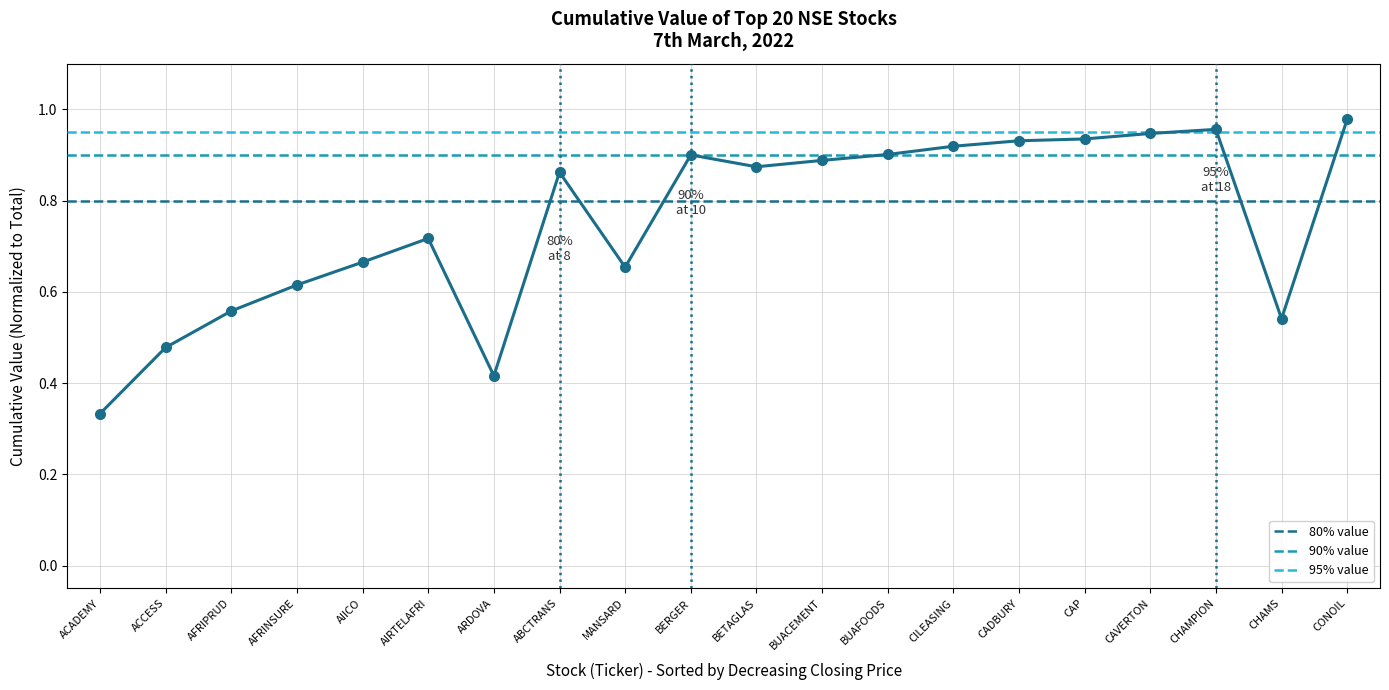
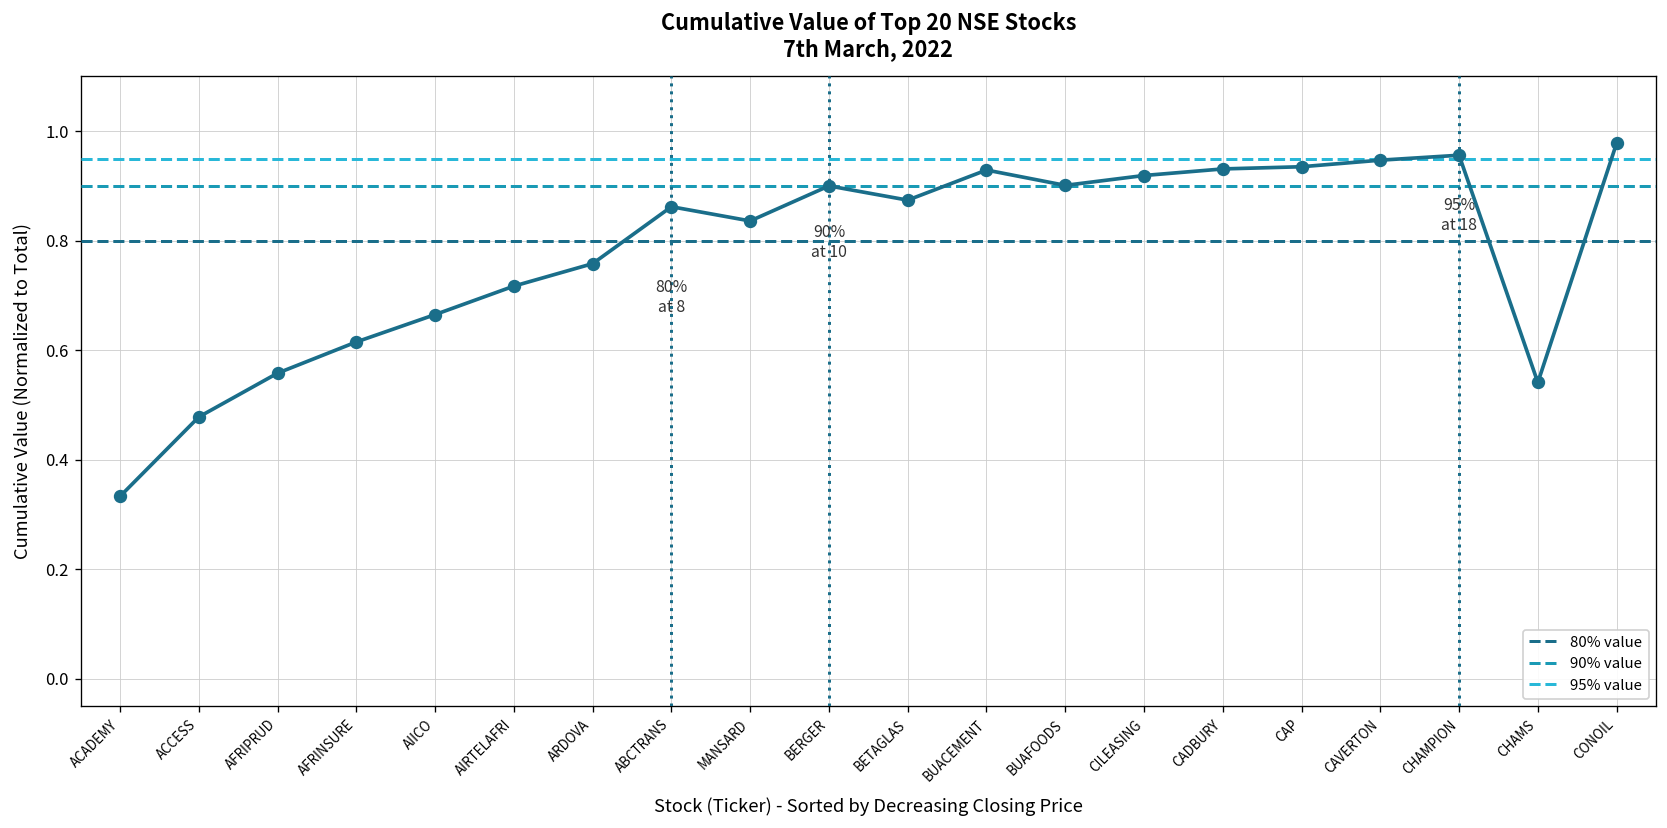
ARDOVA: 0.42 -> 0.76
MANSARD: 0.65 -> 0.84
BUACEMENT: 0.89 -> 0.93
